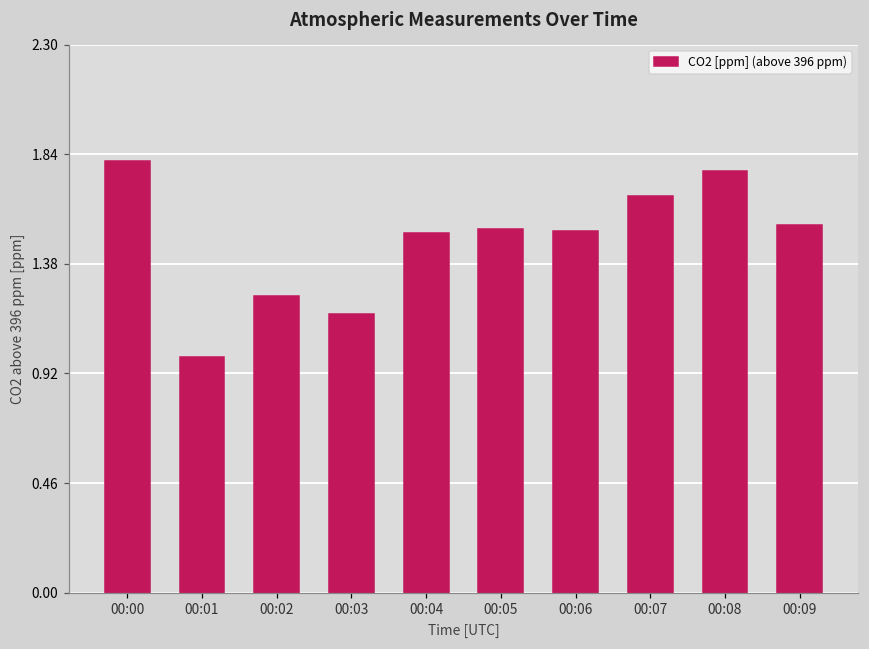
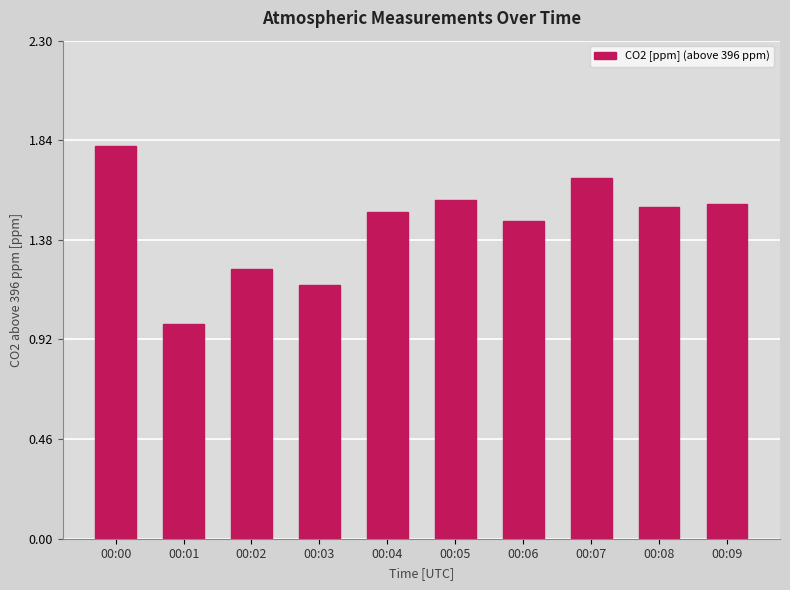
00:05: 1.53 -> 1.56
00:06: 1.52 -> 1.47
00:08: 1.77 -> 1.53
